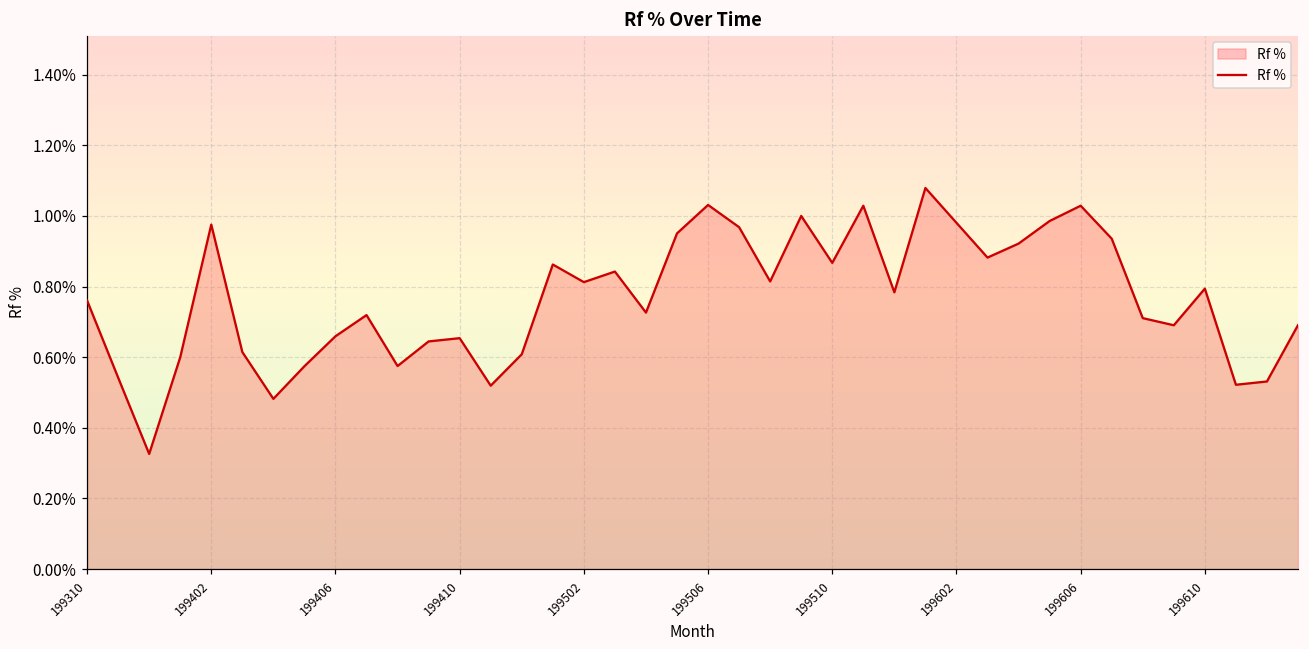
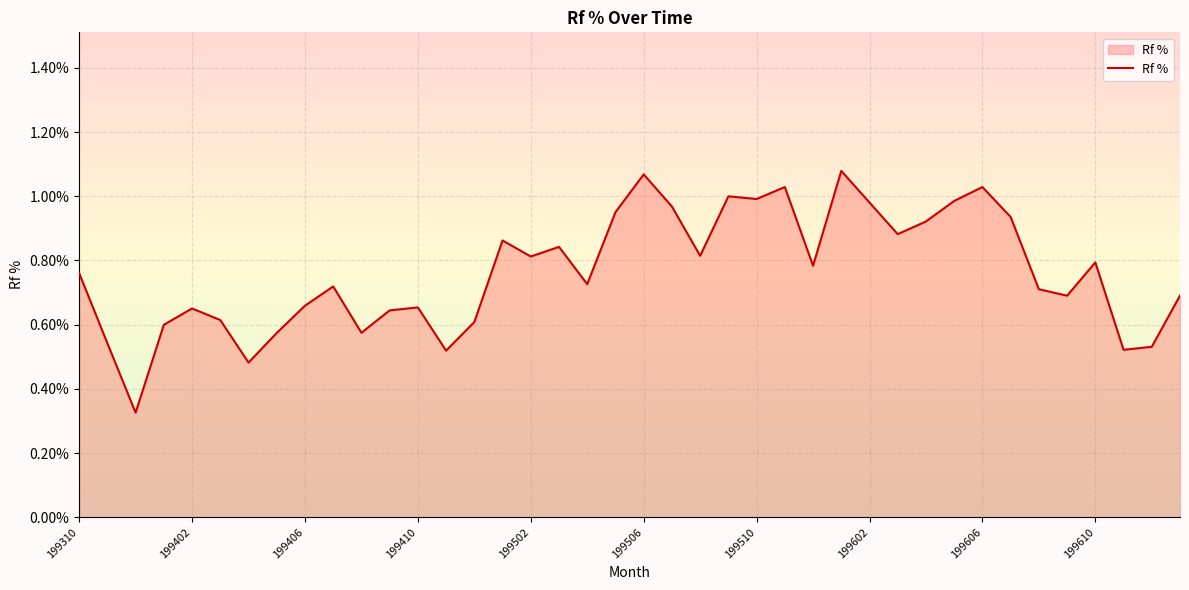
199402: 0.98% -> 0.65%
199506: 1.03% -> 1.07%
199510: 0.87% -> 0.99%
